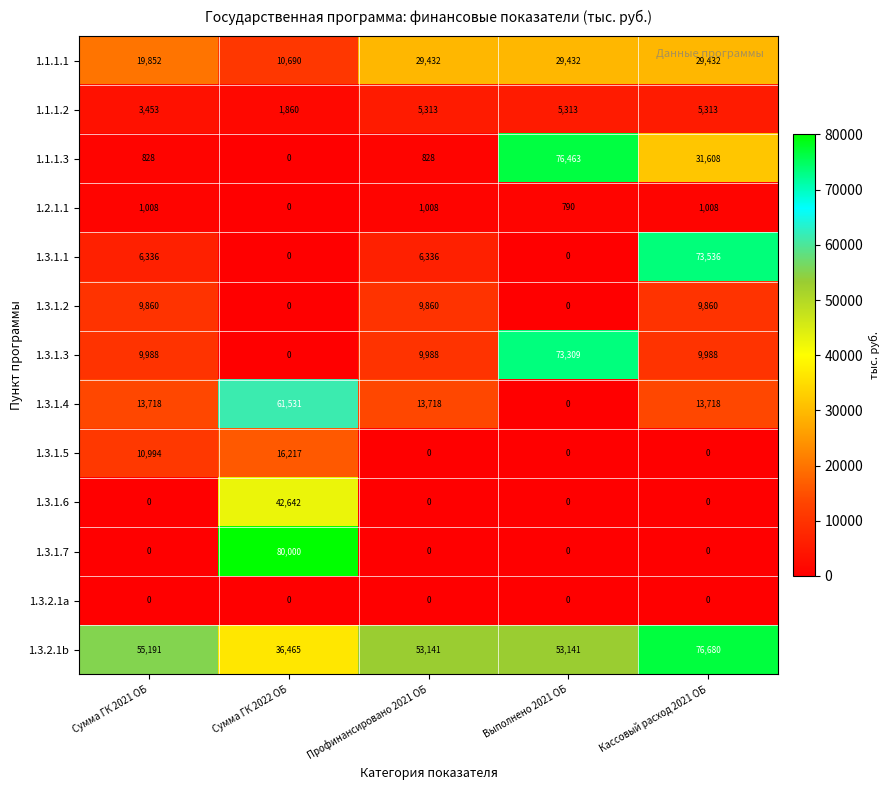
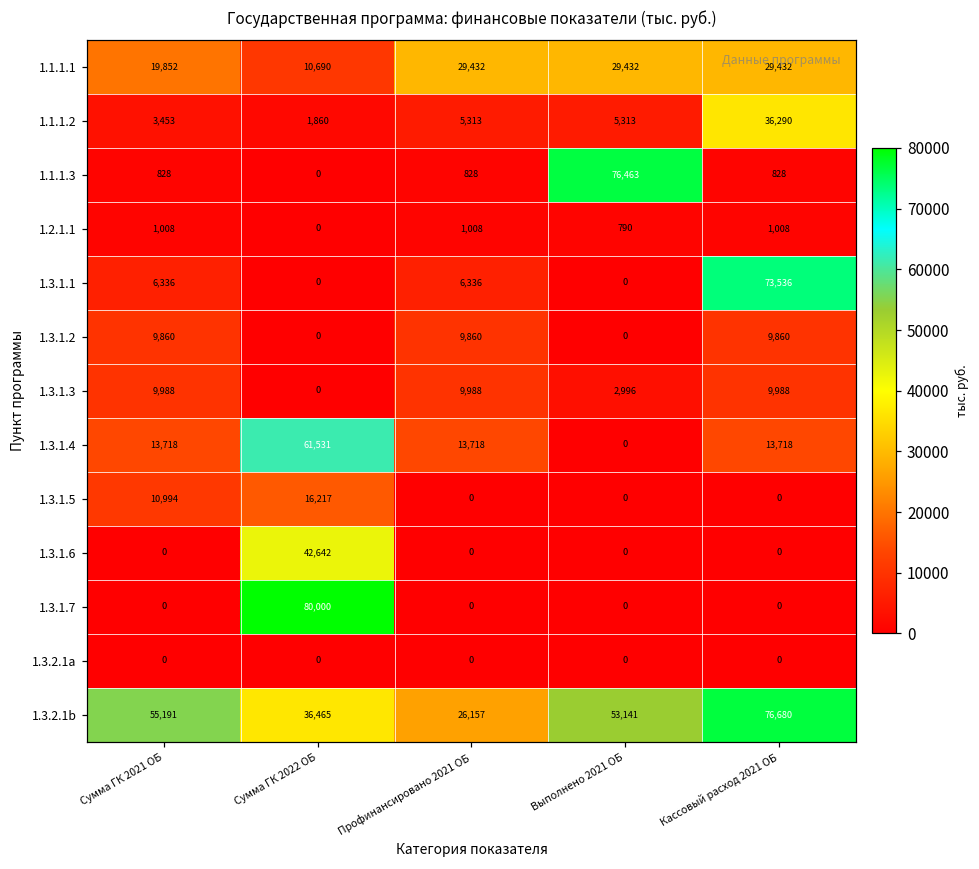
1.1.1.2, Кассовый расход 2021 ОБ: 5,313 -> 36,290
1.1.1.3, Кассовый расход 2021 ОБ: 31,608 -> 828
1.3.1.3, Выполнено 2021 ОБ: 73,309 -> 2,996
1.3.2.1b, Профинансировано 2021 ОБ: 53,141 -> 26,157
